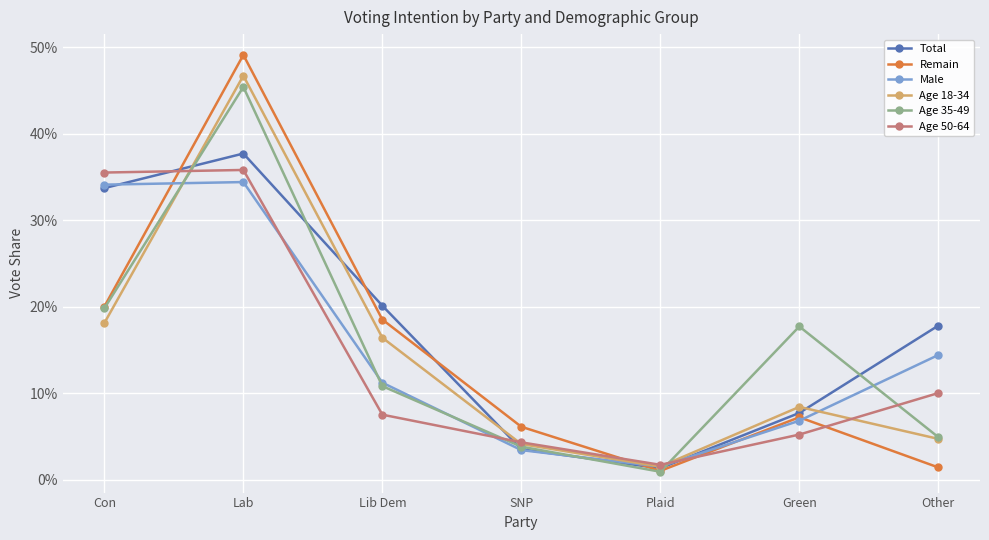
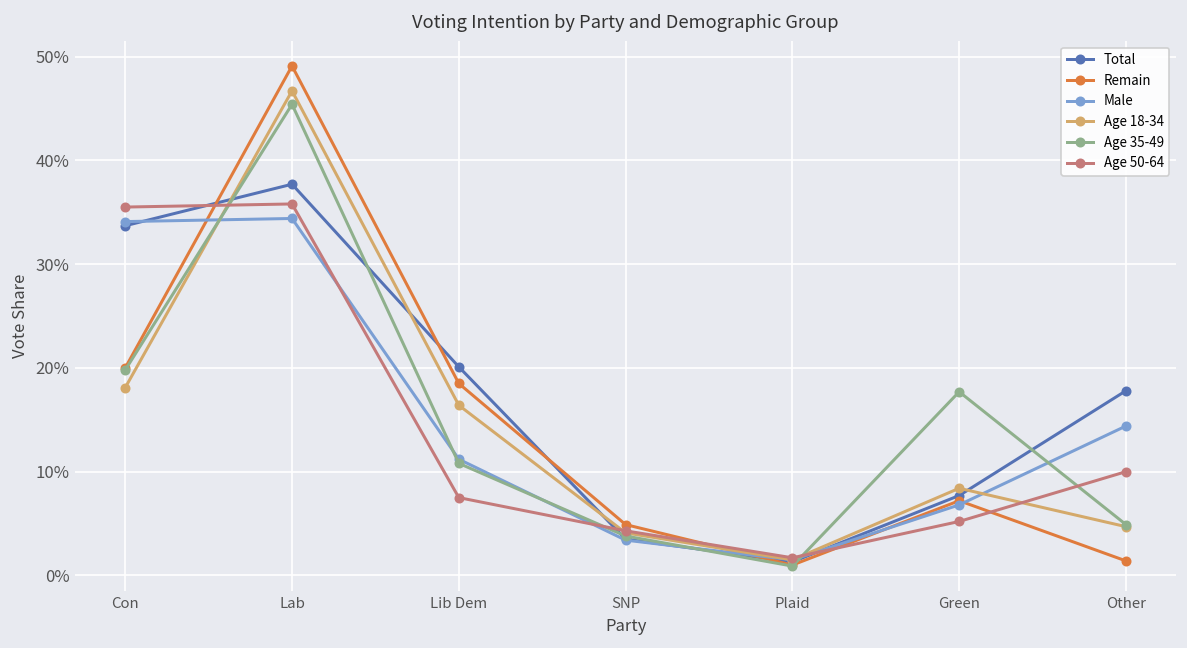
Remain, SNP: 6% -> 5%
